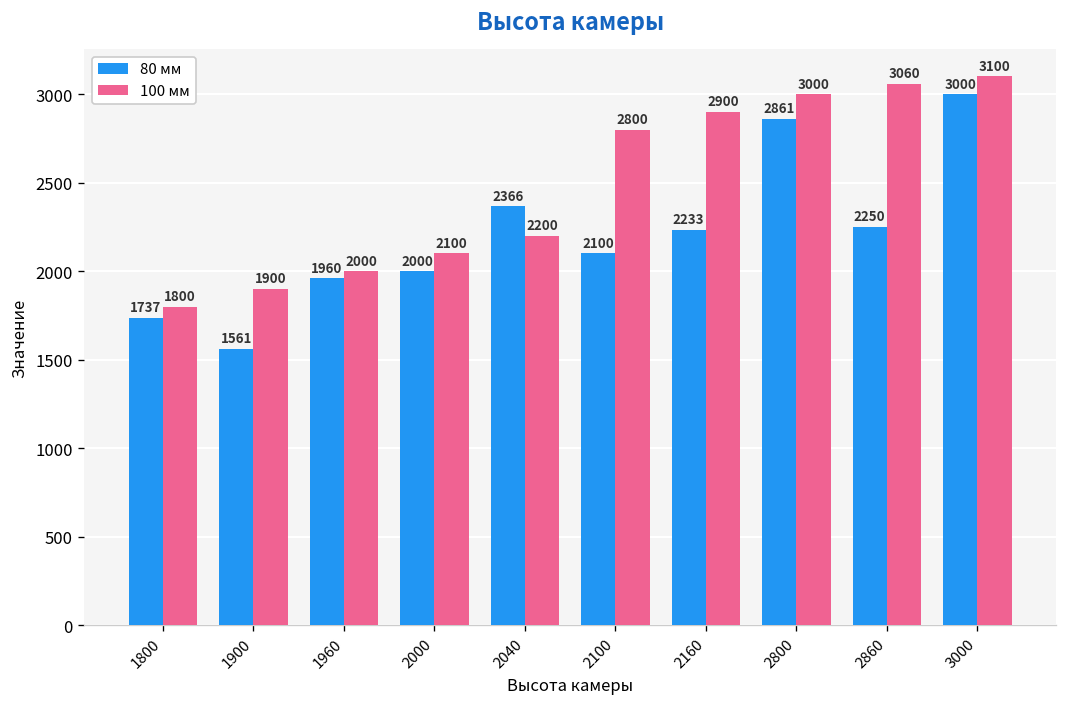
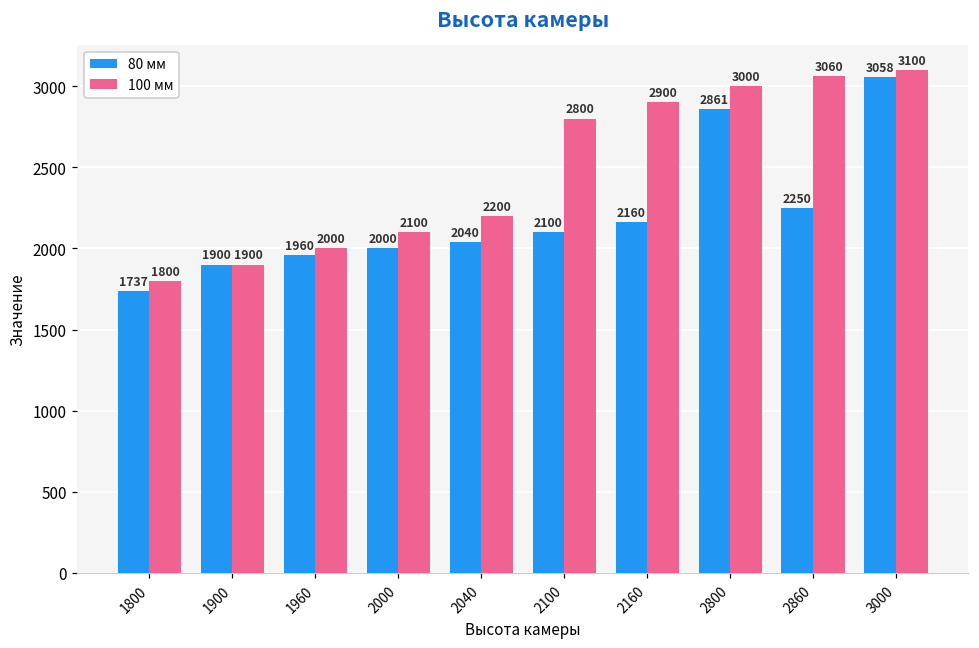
80 мм, 1900: 1561 -> 1900
80 мм, 2040: 2366 -> 2040
80 мм, 2160: 2233 -> 2160
80 мм, 3000: 3000 -> 3058
